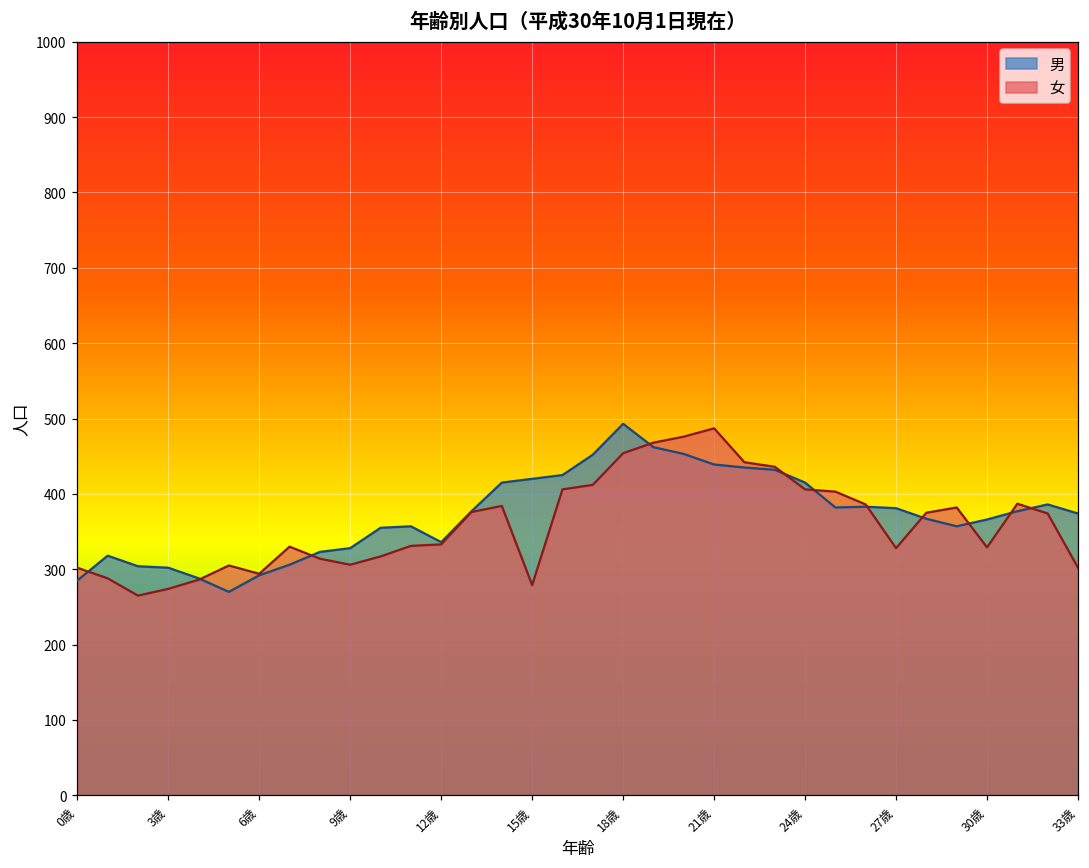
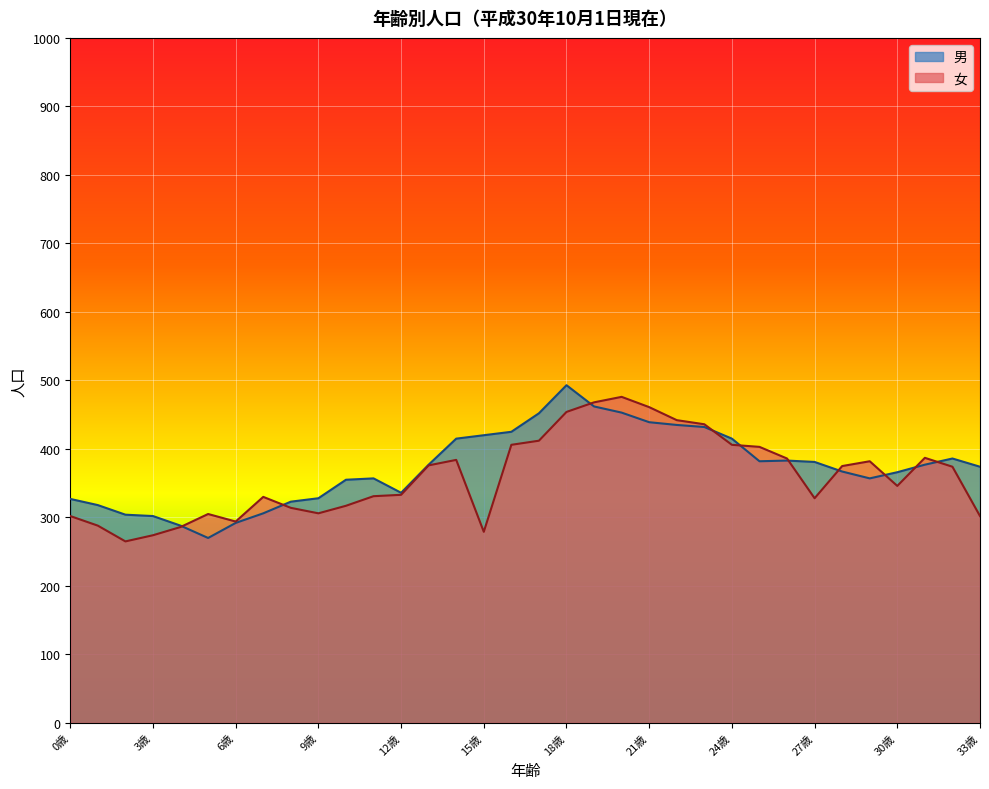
男, 0歳: 290 -> 330
女, 21歳: 490 -> 460
女, 30歳: 330 -> 350
